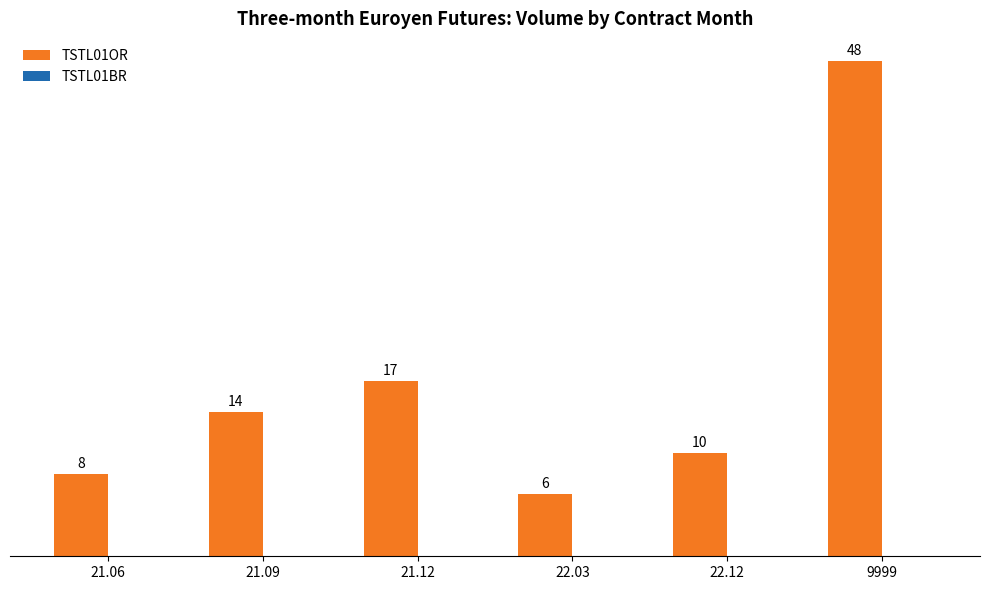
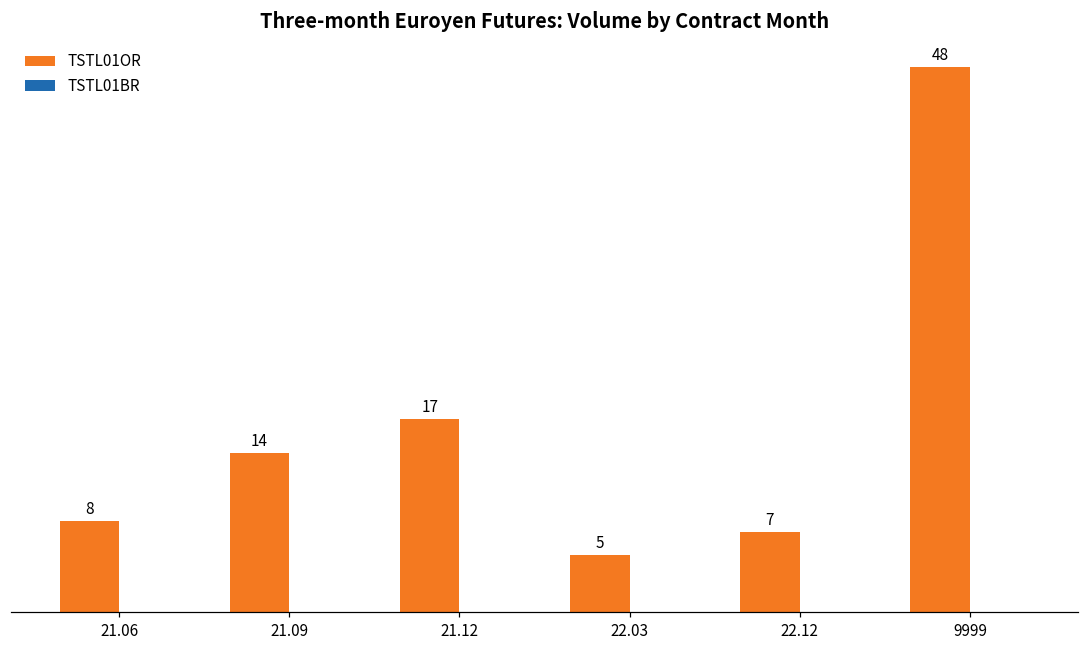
TSTL01OR, 22.03: 6 -> 5
TSTL01OR, 22.12: 10 -> 7
